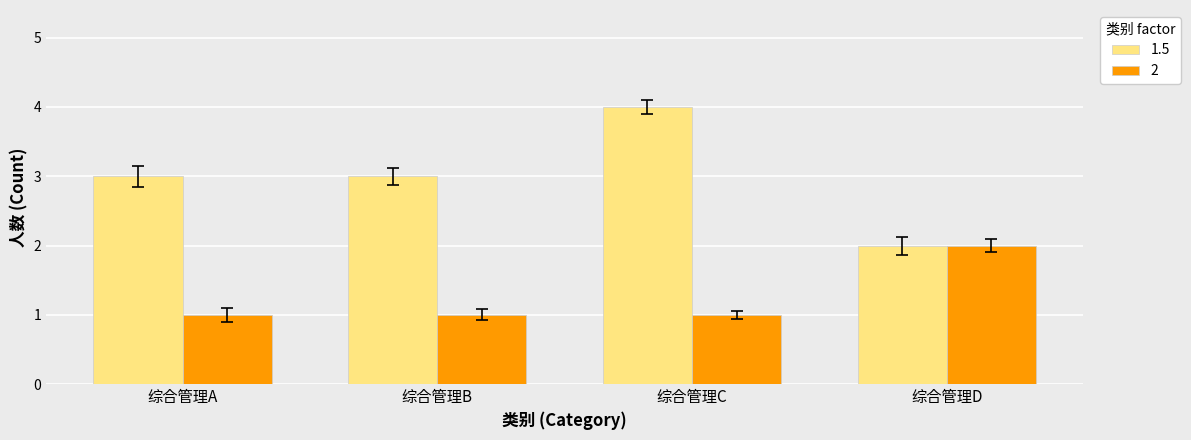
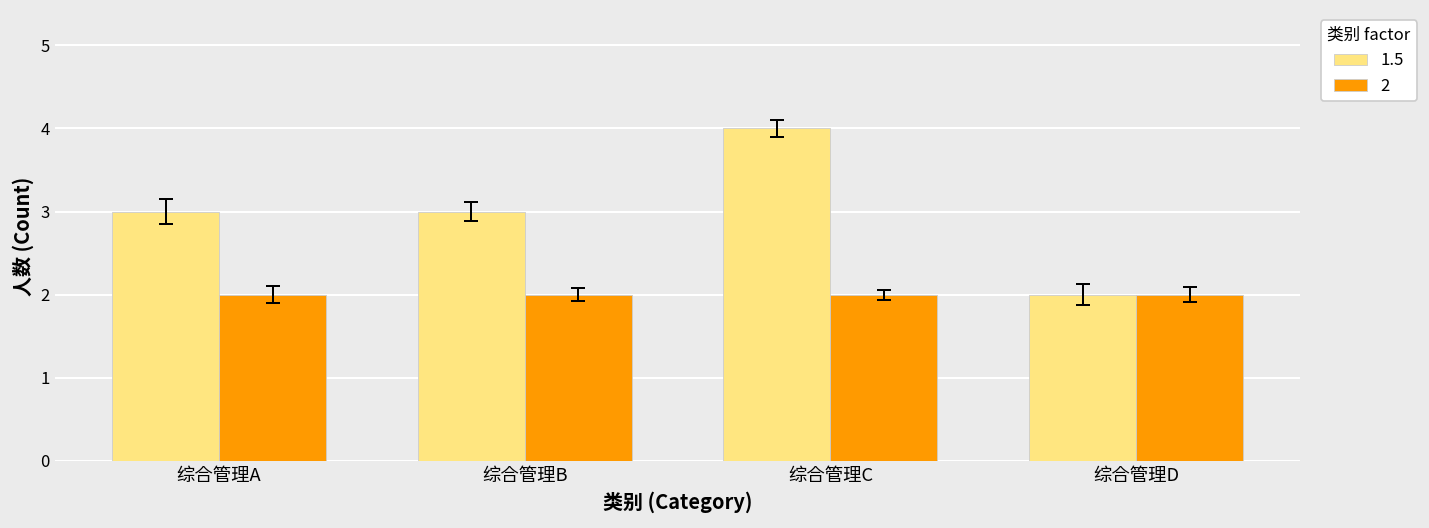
2, 综合管理A: 1 -> 2
2, 综合管理B: 1 -> 2
2, 综合管理C: 1 -> 2
